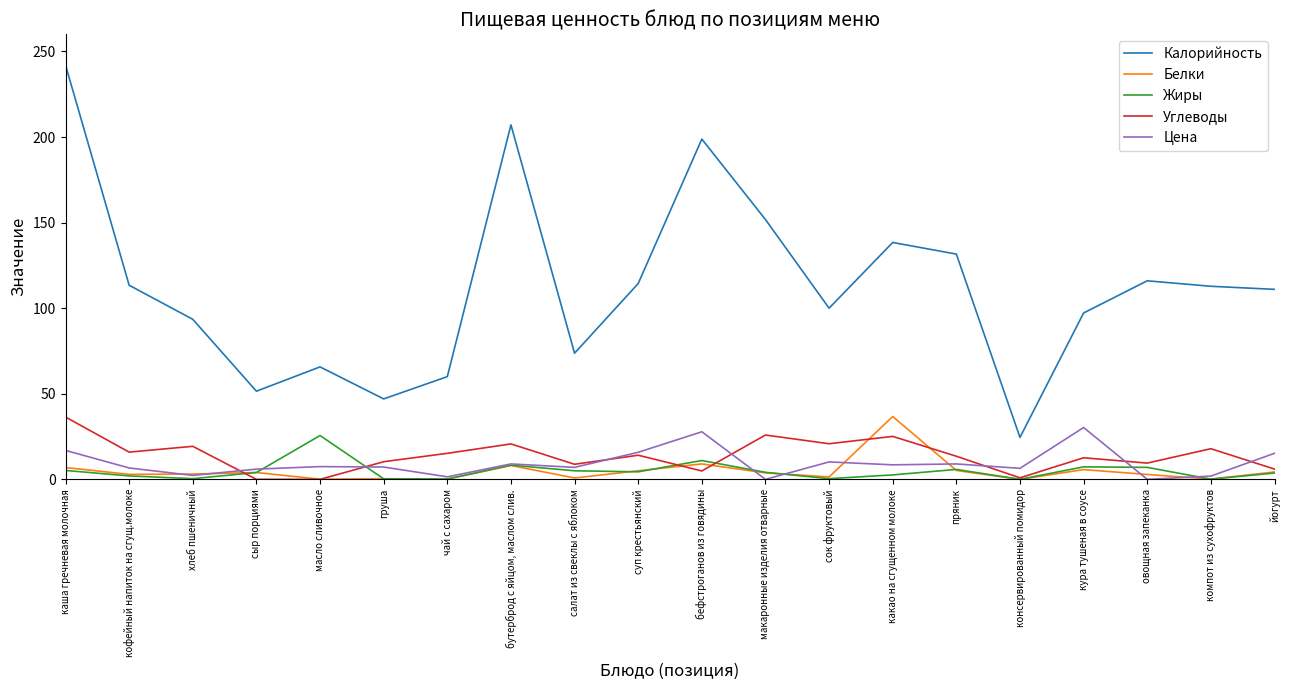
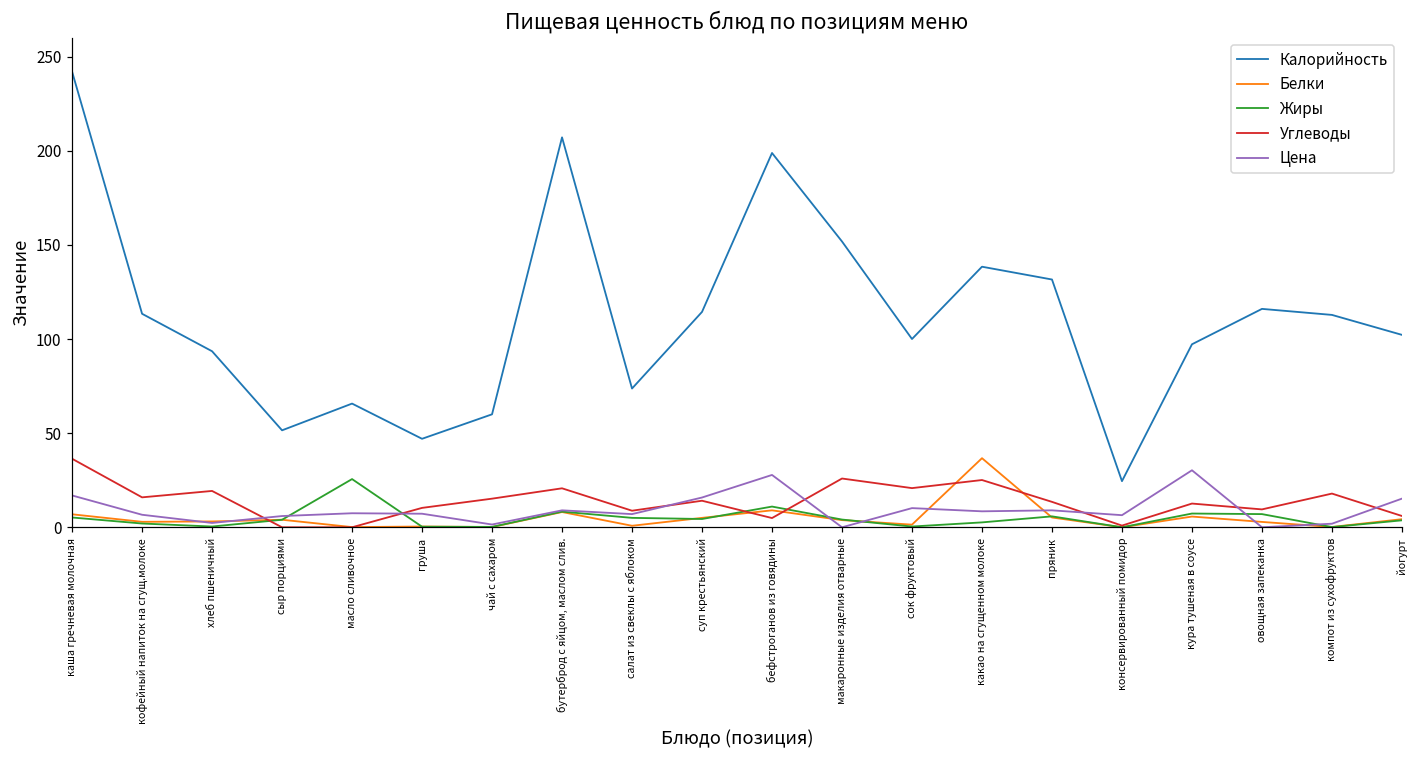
Калорийность, йогурт: 111 -> 102
